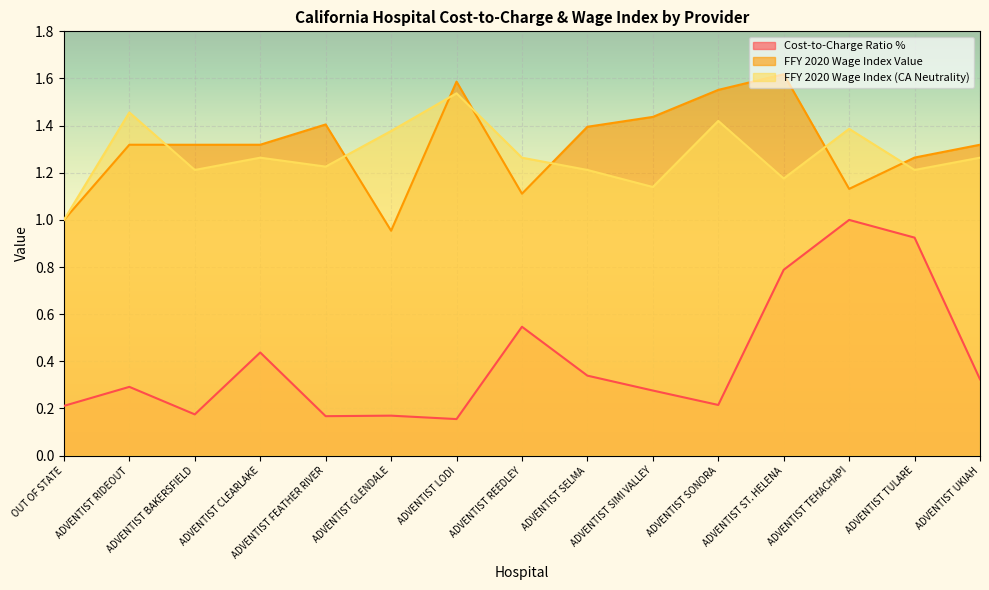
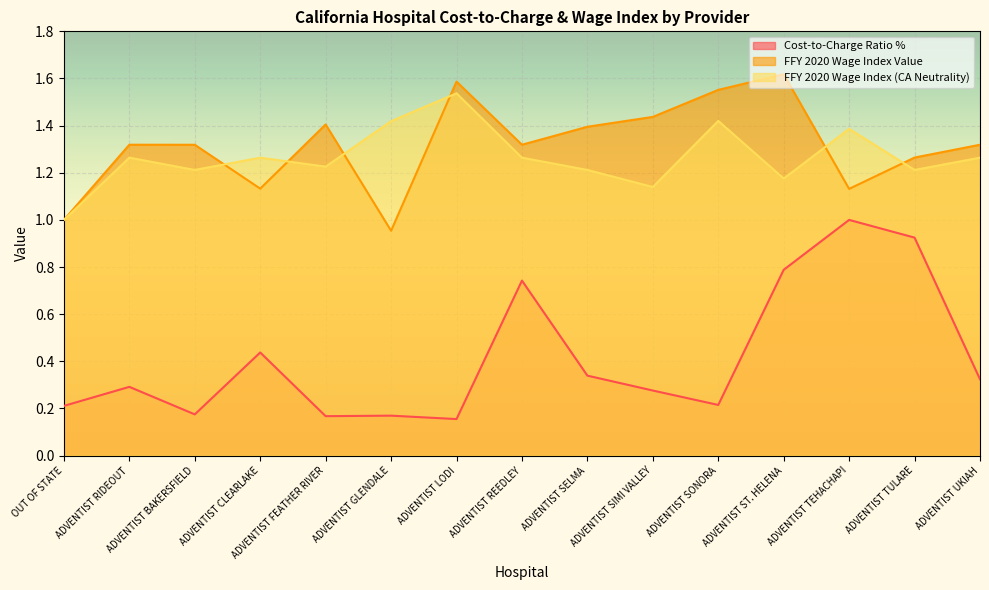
FFY 2020 Wage Index (CA Neutrality), ADVENTIST RIDEOUT: 1.46 -> 1.26
FFY 2020 Wage Index Value, ADVENTIST CLEARLAKE: 1.32 -> 1.13
FFY 2020 Wage Index (CA Neutrality), ADVENTIST GLENDALE: 1.38 -> 1.42
Cost-to-Charge Ratio %, ADVENTIST REEDLEY: 0.55 -> 0.74
FFY 2020 Wage Index Value, ADVENTIST REEDLEY: 1.11 -> 1.32
